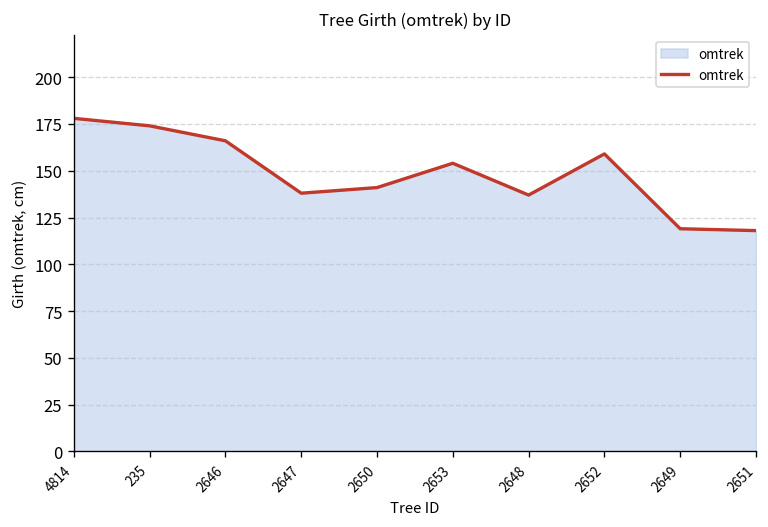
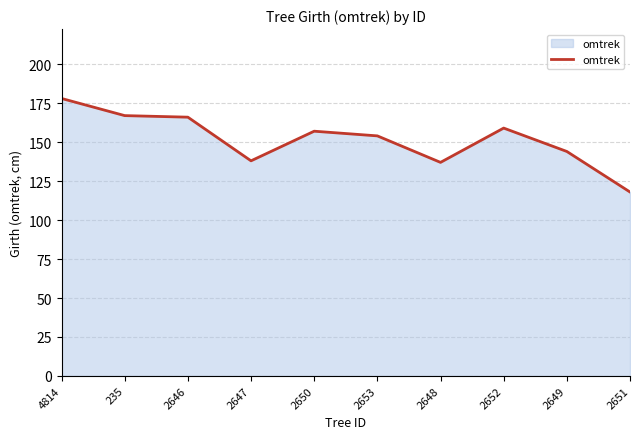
235: 174 -> 167
2650: 141 -> 157
2649: 119 -> 144
